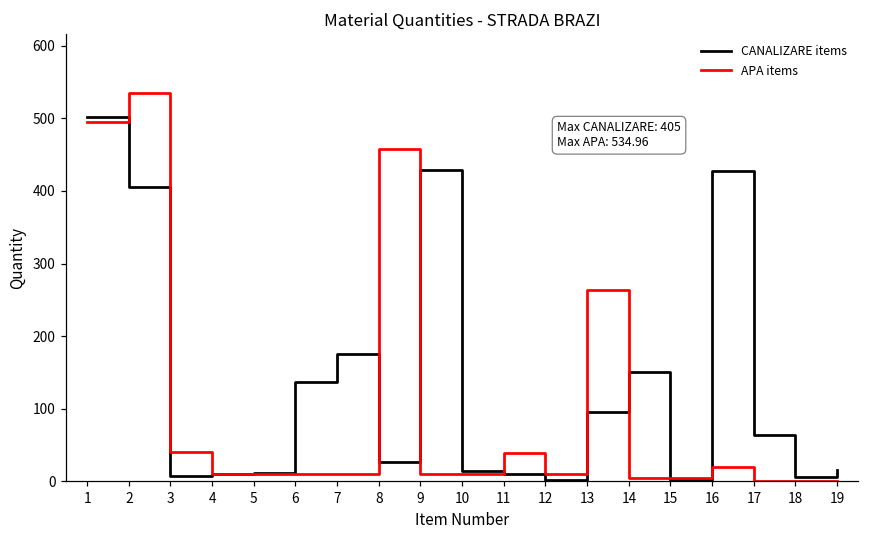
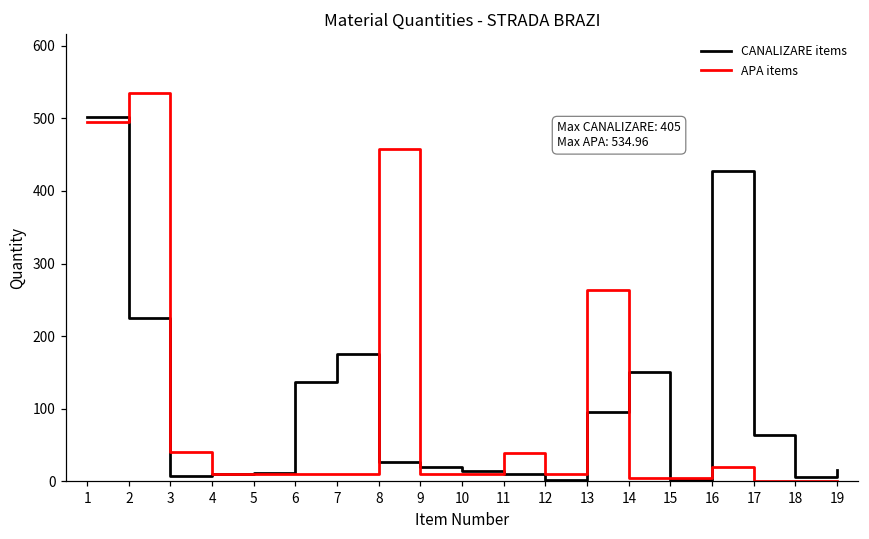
CANALIZARE items, 2: 410 -> 230
CANALIZARE items, 9: 430 -> 20
